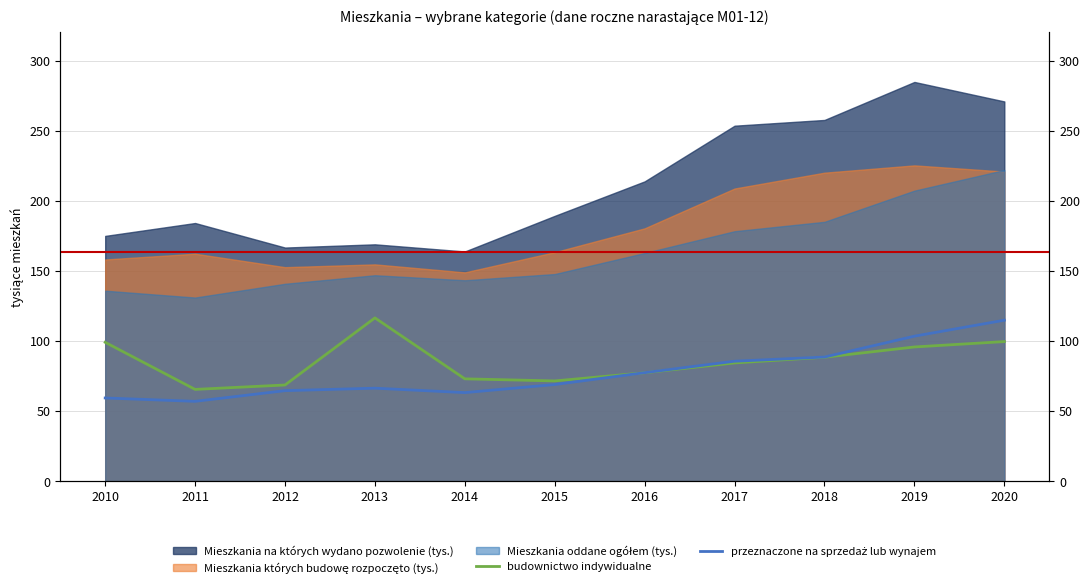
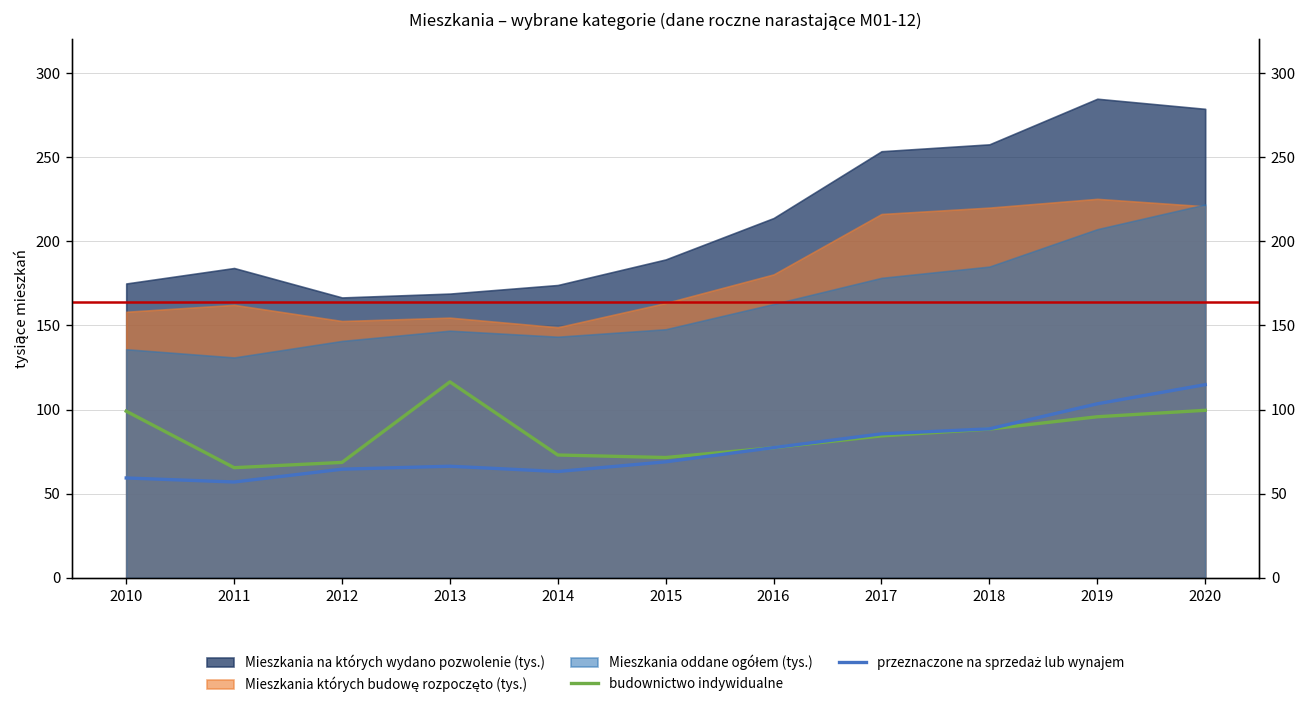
Mieszkania na których wydano pozwolenie (tys.), 2014: 164 -> 174
Mieszkania których budowę rozpoczęto (tys.), 2017: 209 -> 216
Mieszkania na których wydano pozwolenie (tys.), 2020: 271 -> 279
